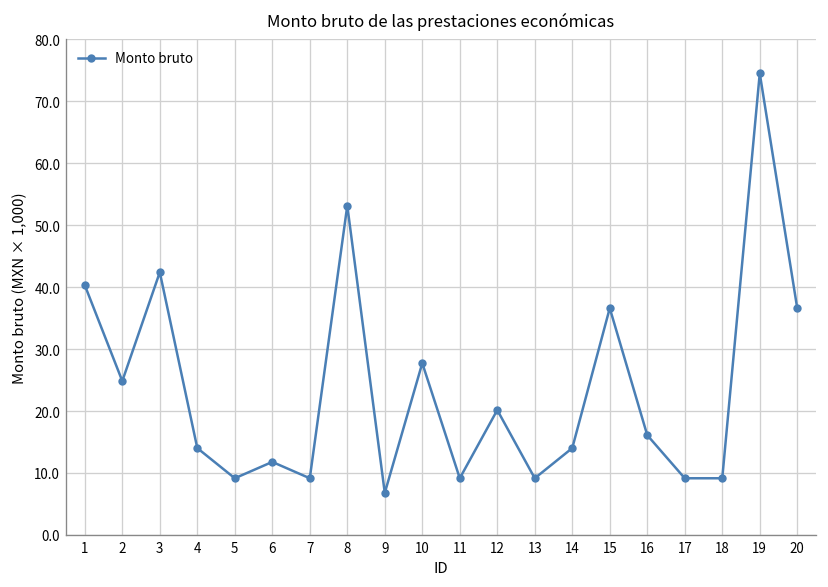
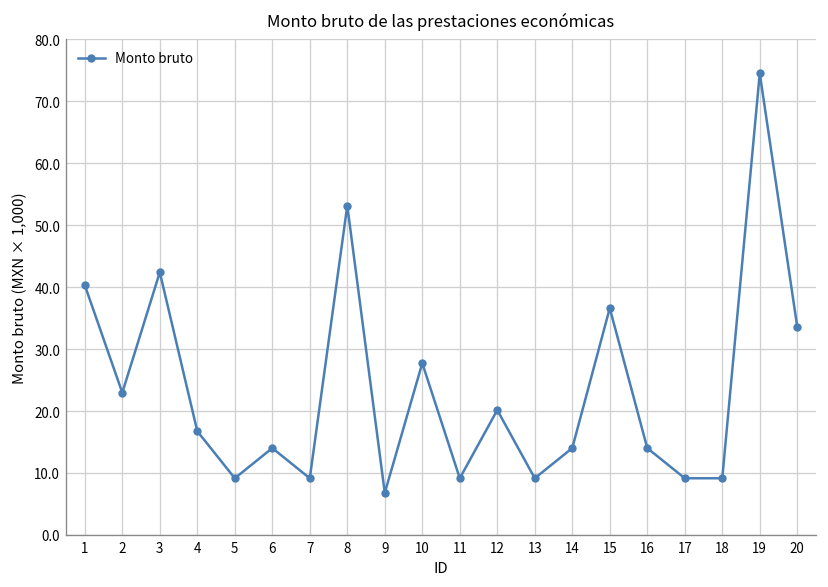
2: 25 -> 23
4: 14 -> 17
6: 12 -> 14
16: 16 -> 14
20: 37 -> 34
